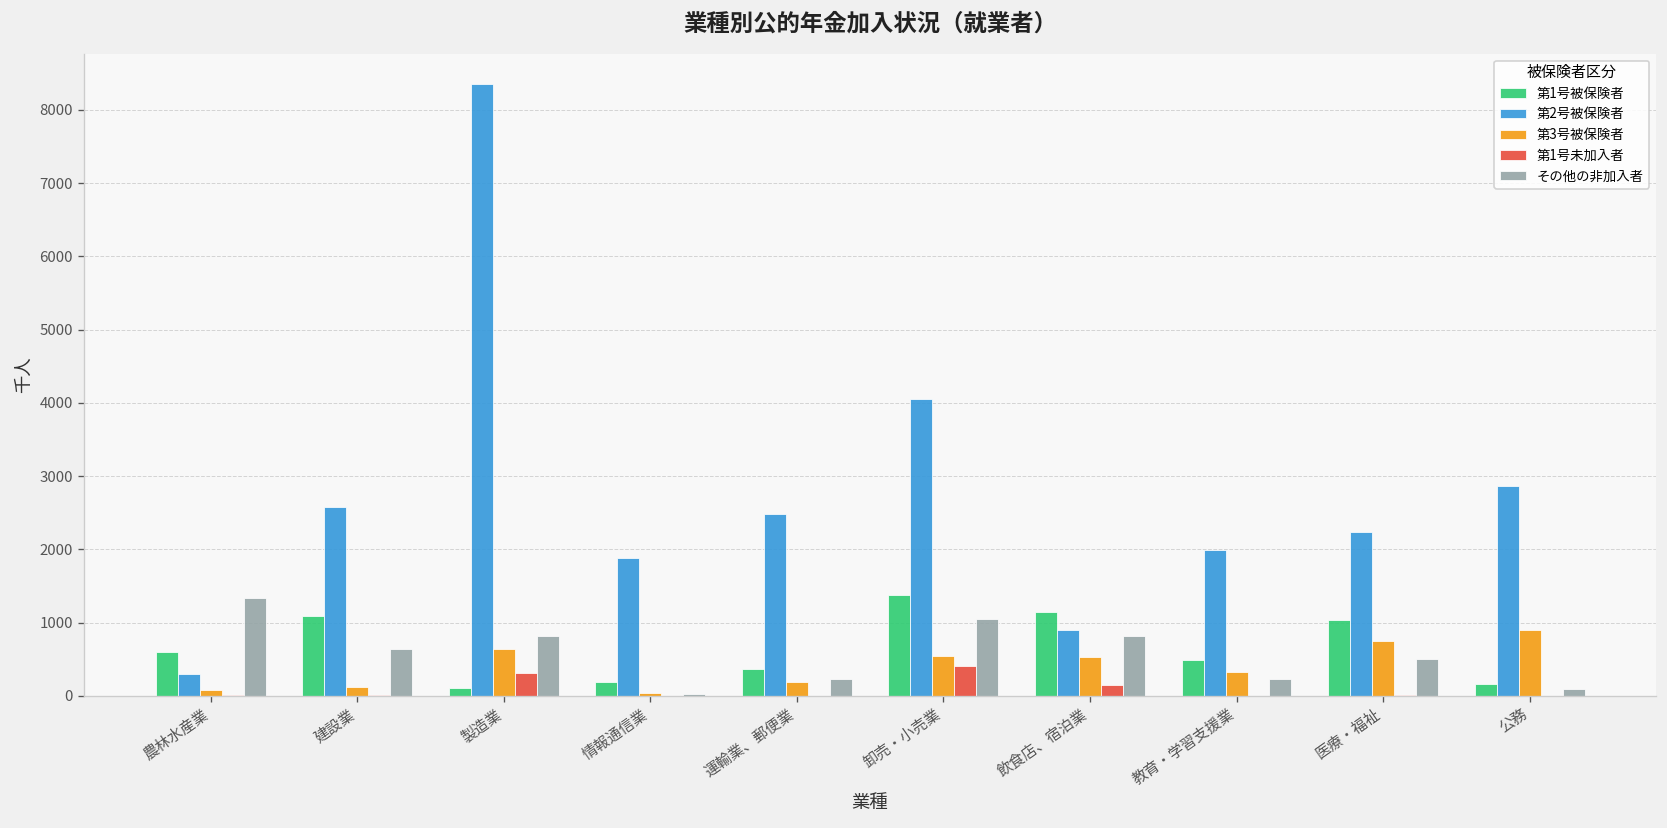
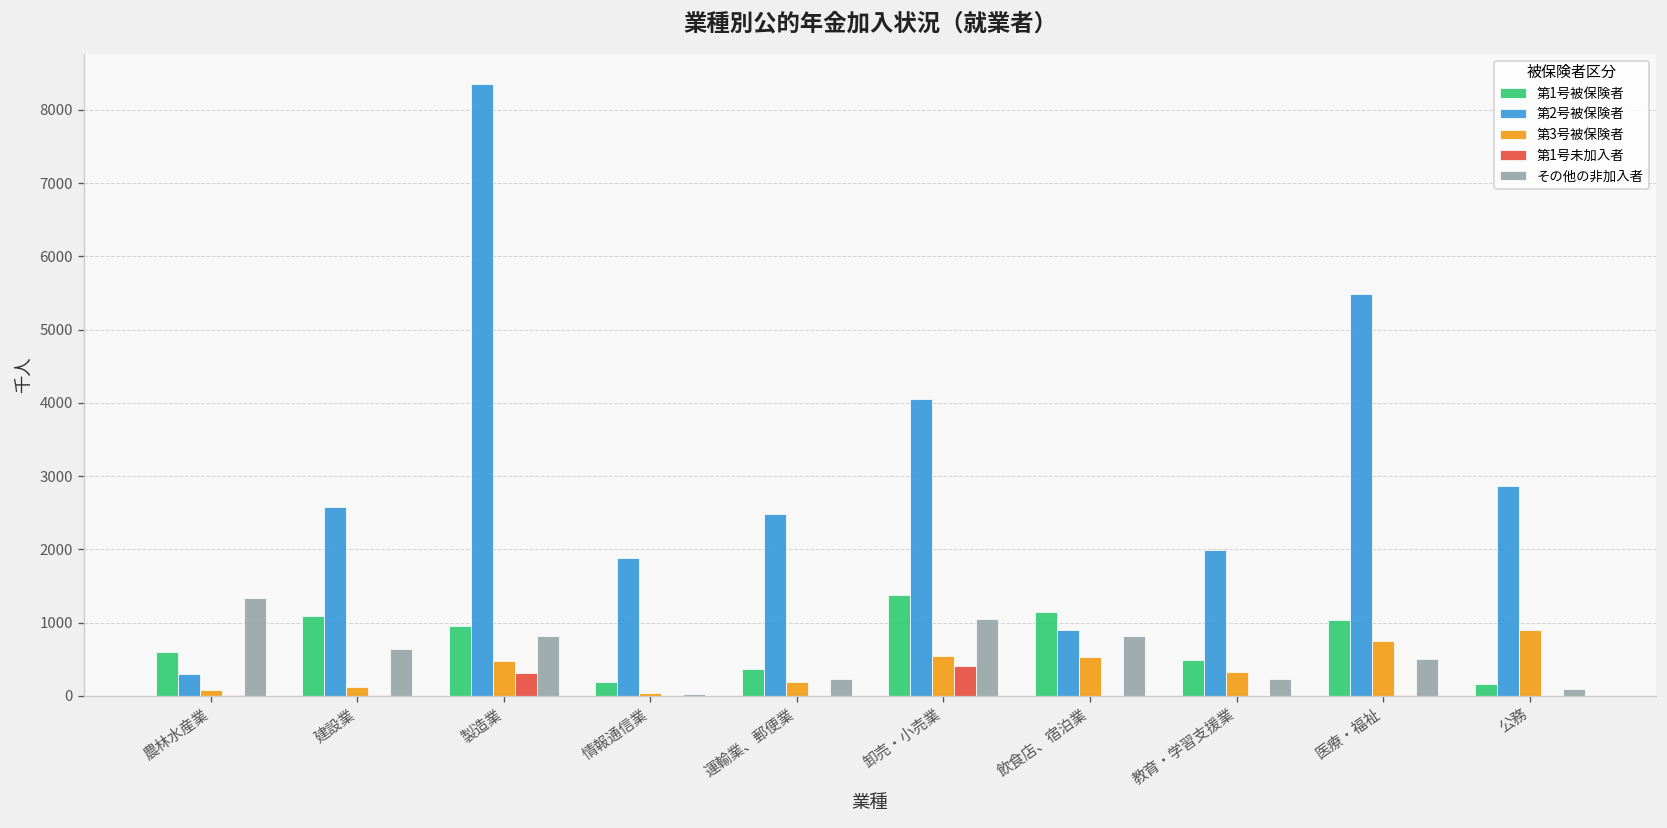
第1号被保険者, 製造業: 100 -> 900
第3号被保険者, 製造業: 600 -> 500
第1号未加入者, 飲食店、宿泊業: 100 -> 0
第2号被保険者, 医療・福祉: 2200 -> 5500
